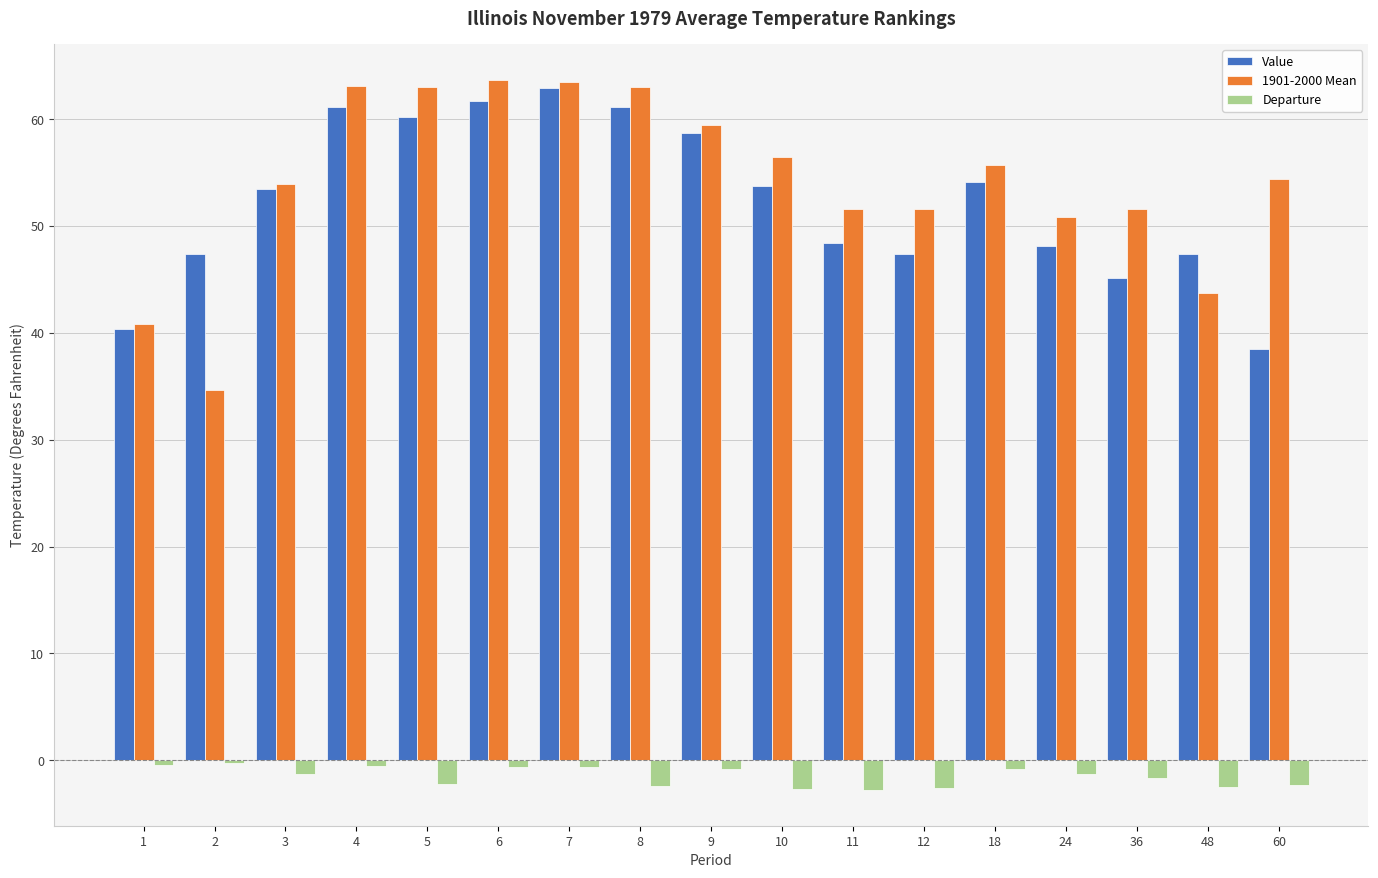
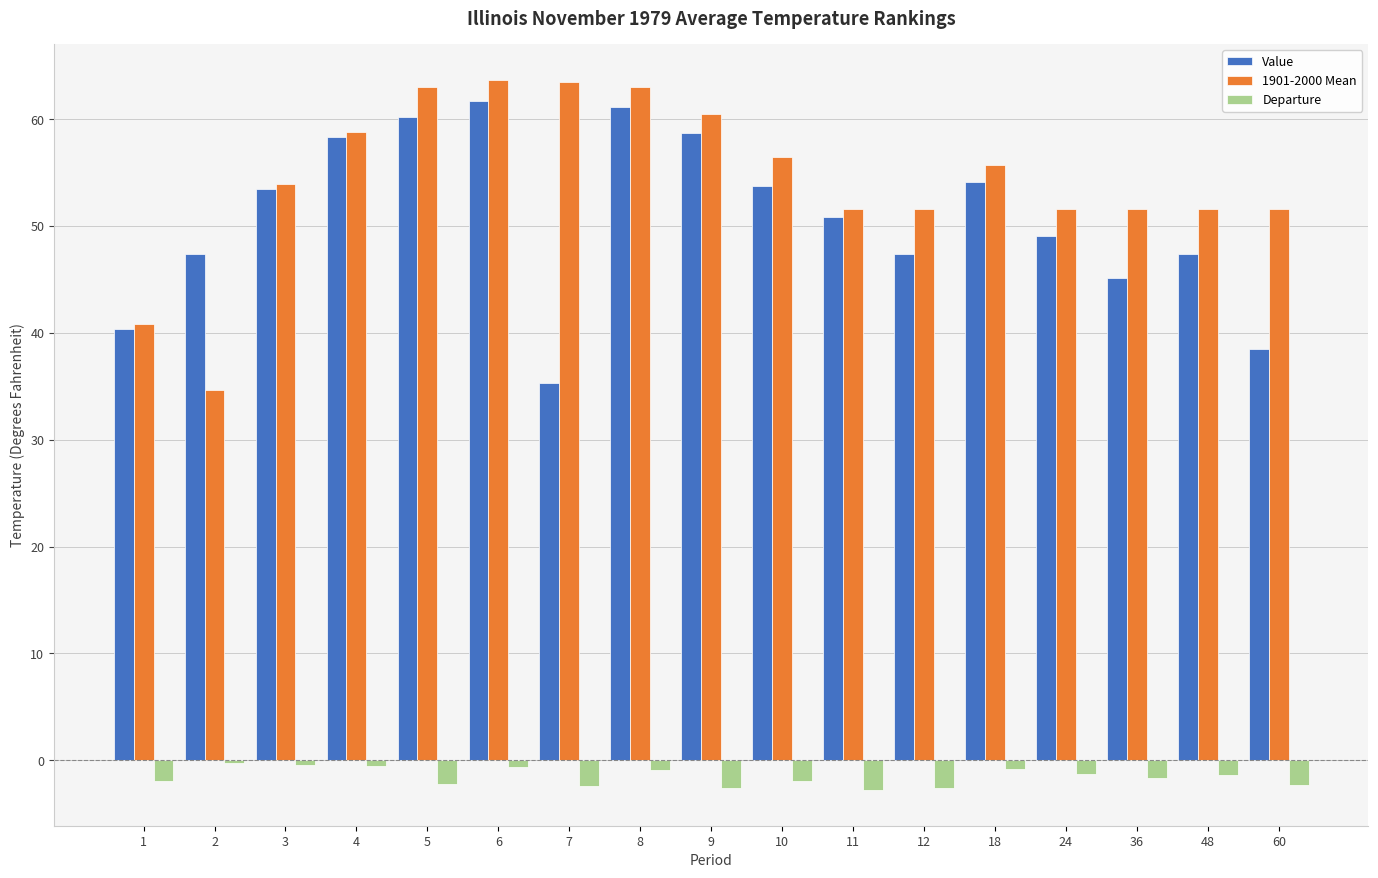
Departure, 1: -0.4 -> -1.9
Departure, 3: -1.3 -> -0.4
Value, 4: 61.1 -> 58.3
1901-2000 Mean, 4: 63.1 -> 58.8
Value, 7: 62.9 -> 35.3
Departure, 7: -0.6 -> -2.4
Departure, 8: -2.4 -> -0.9
1901-2000 Mean, 9: 59.5 -> 60.5
Departure, 9: -0.8 -> -2.6
Departure, 10: -2.7 -> -1.9
Value, 11: 48.4 -> 50.8
Value, 24: 48.1 -> 49.1
1901-2000 Mean, 24: 50.8 -> 51.6
1901-2000 Mean, 48: 43.7 -> 51.6
Departure, 48: -2.5 -> -1.4
1901-2000 Mean, 60: 54.4 -> 51.6
